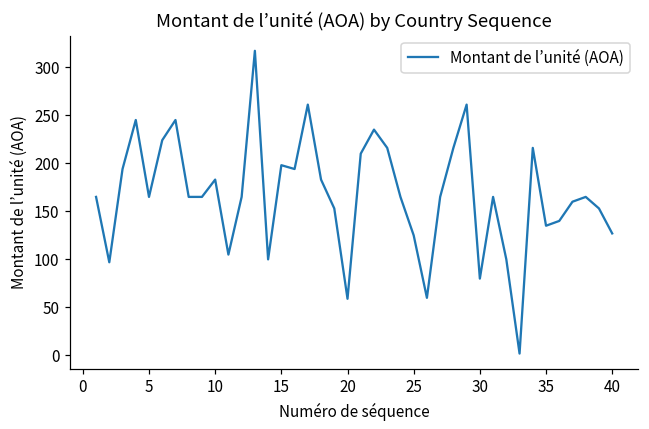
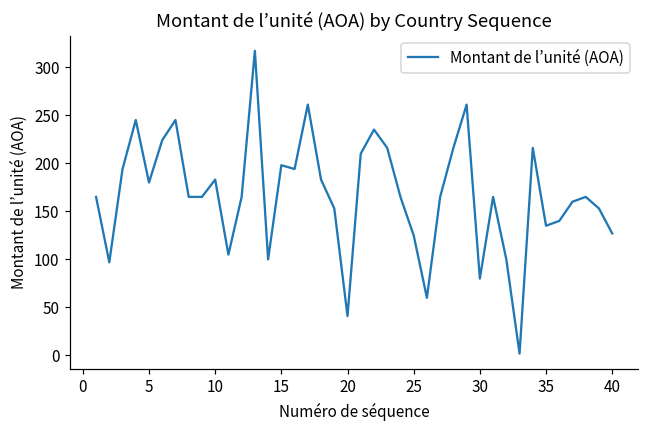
5: 170 -> 180
20: 60 -> 40
